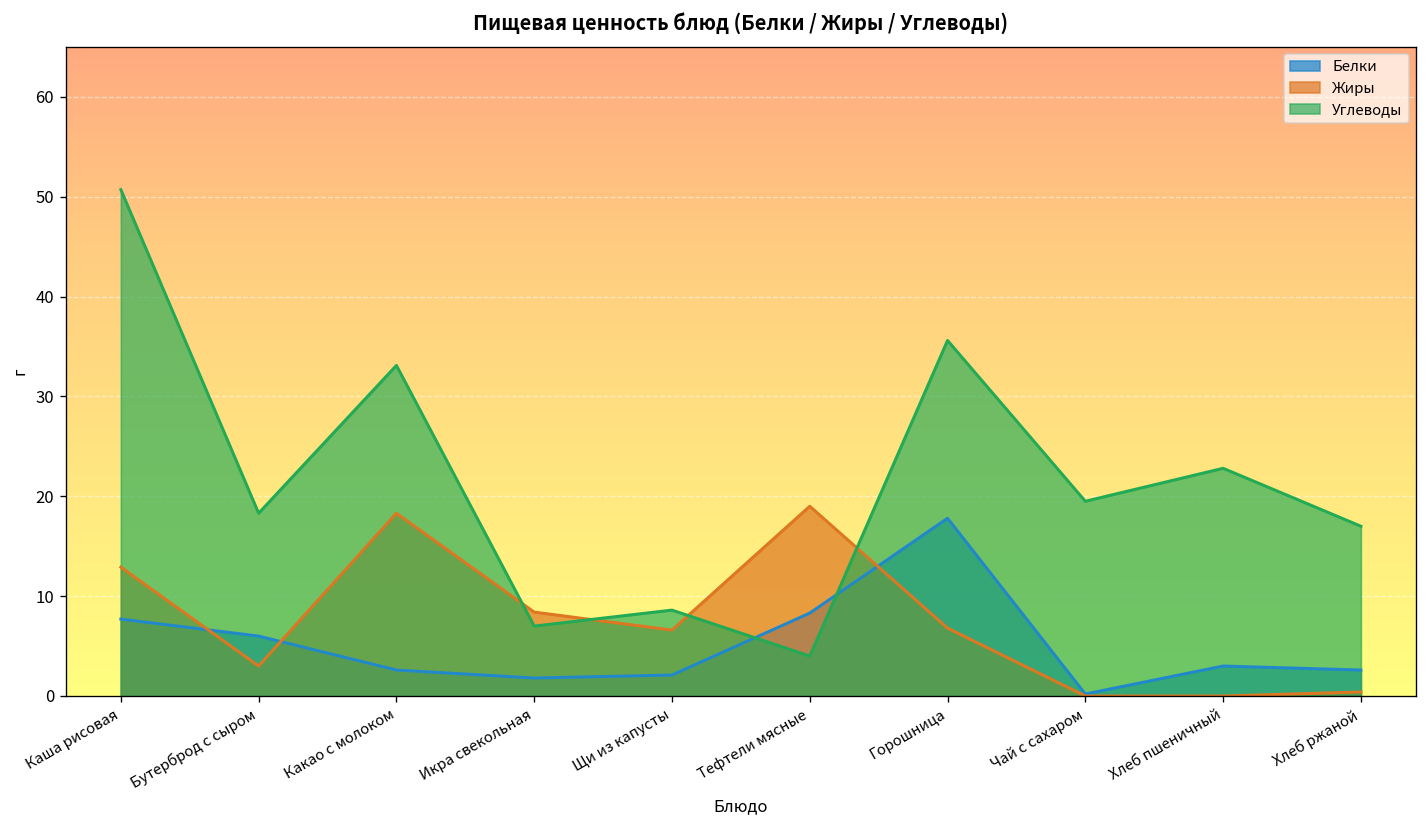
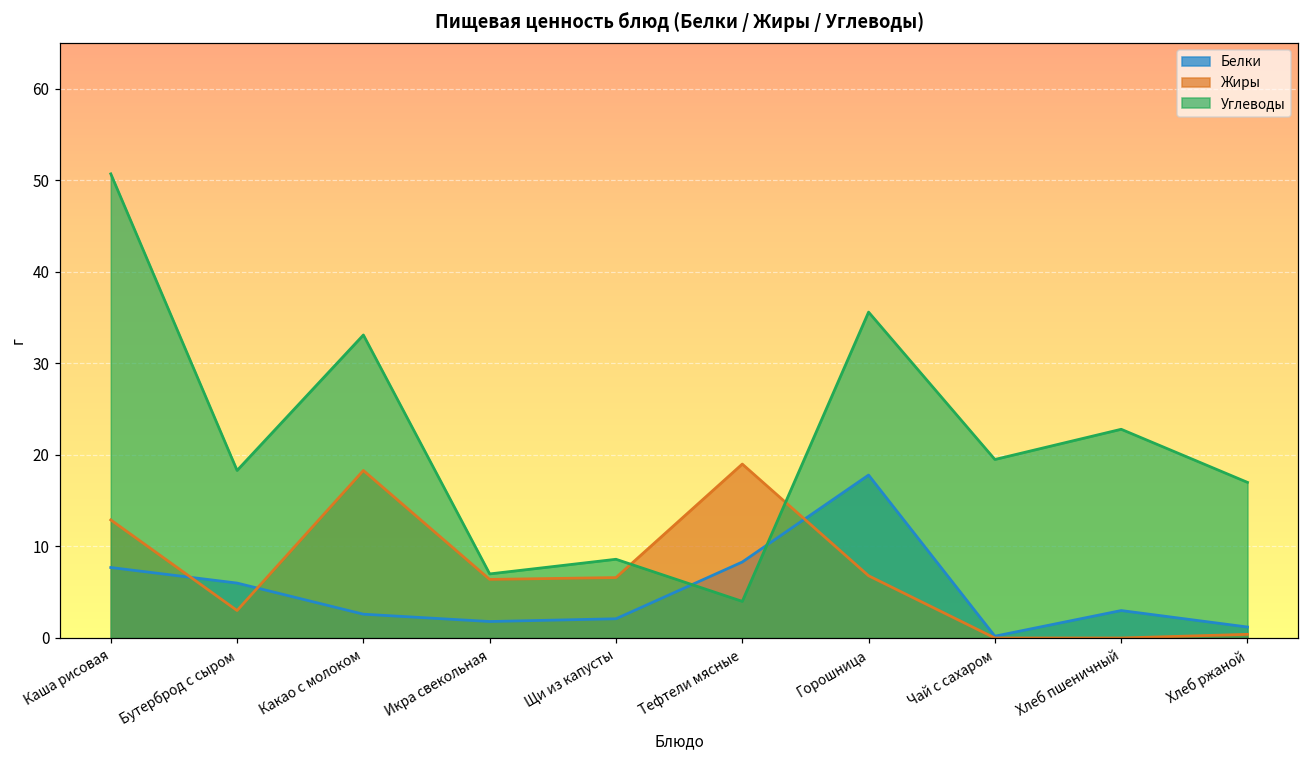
Жиры, Икра свекольная: 8 -> 6
Белки, Хлеб ржаной: 3 -> 1
